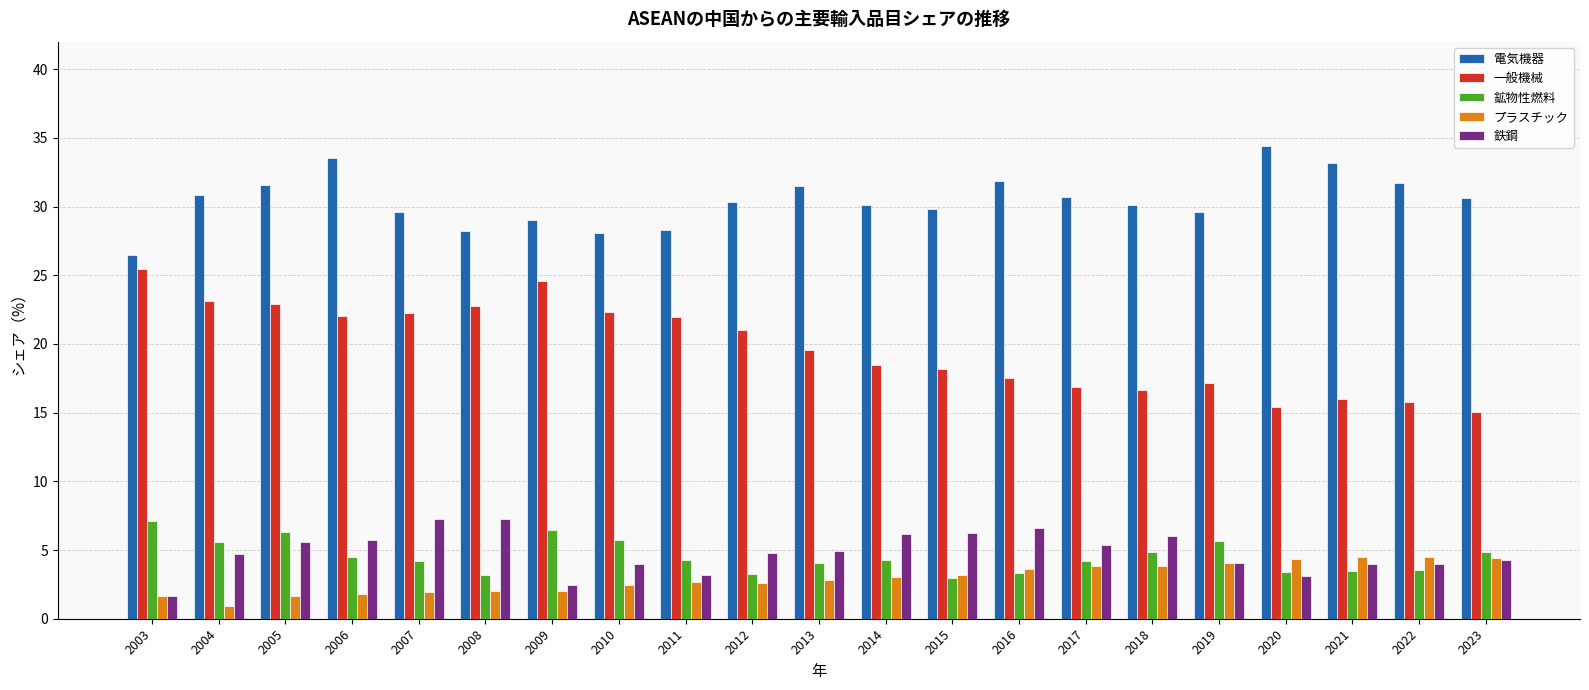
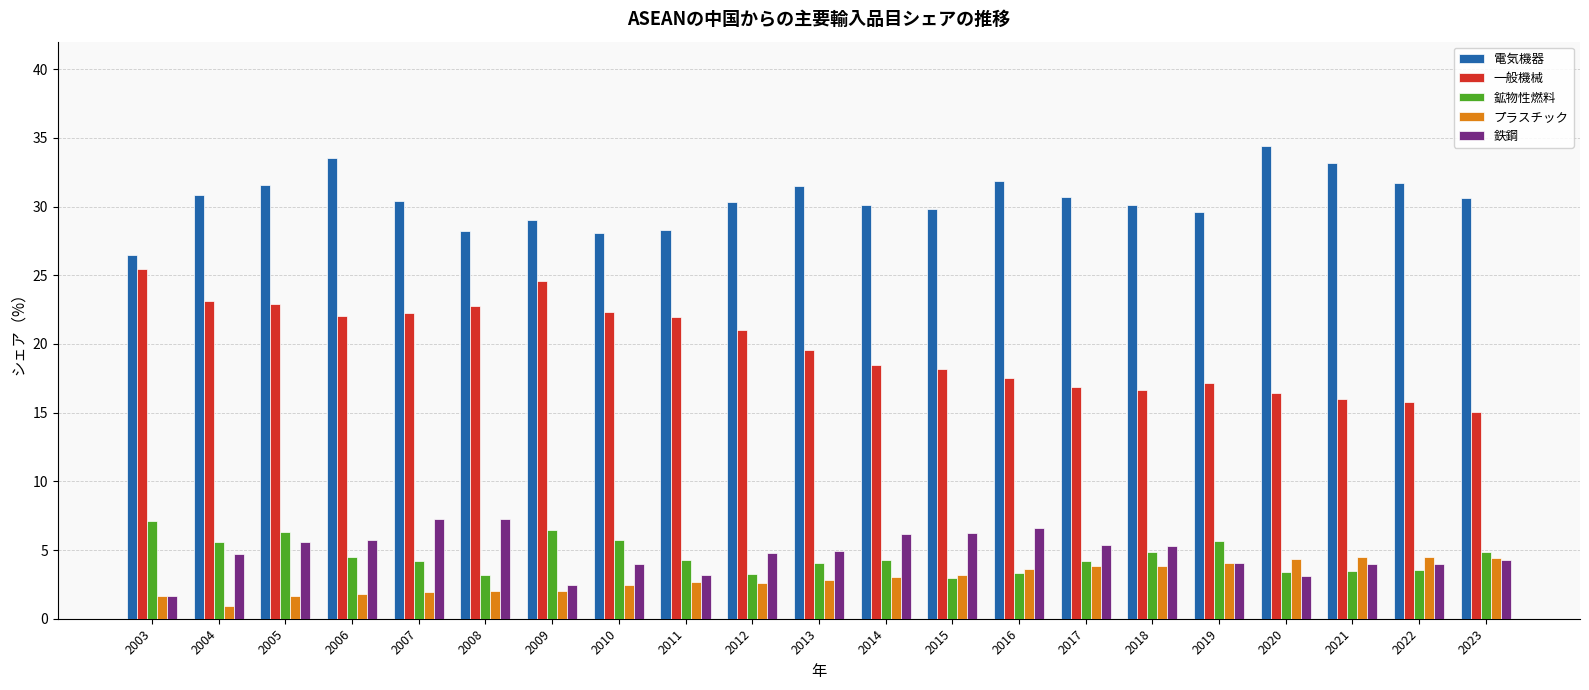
電気機器, 2007: 29.6 -> 30.4
鉄鋼, 2018: 6.0 -> 5.3
一般機械, 2020: 15.4 -> 16.4
